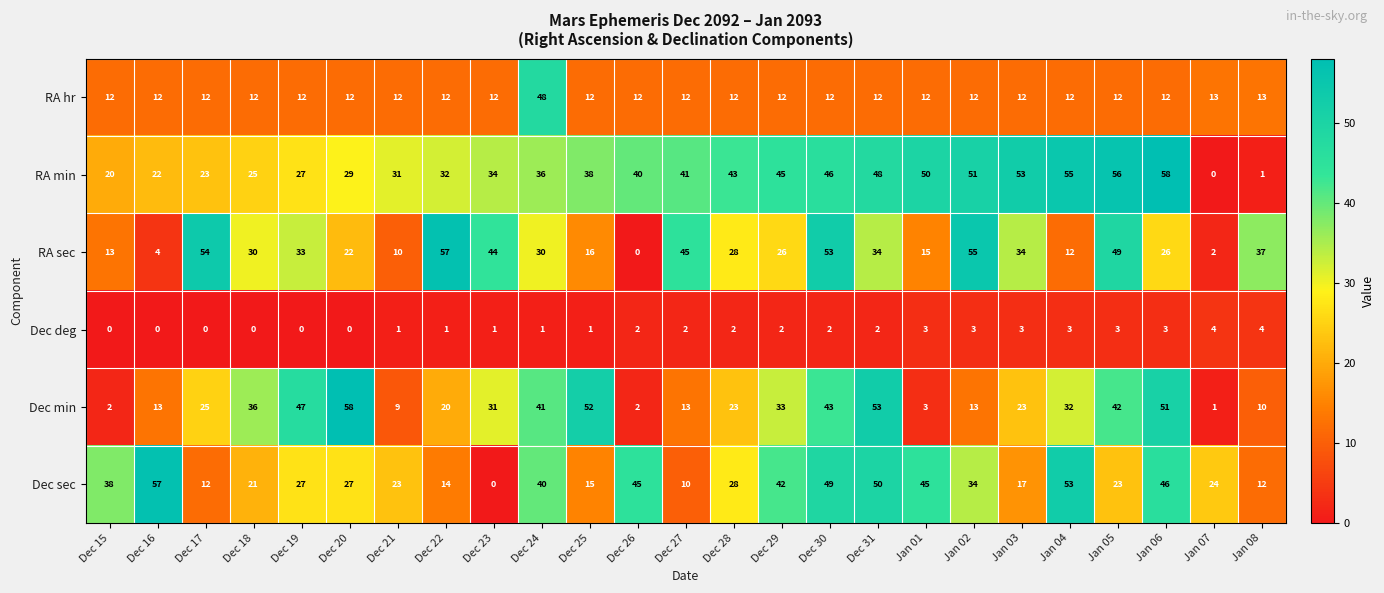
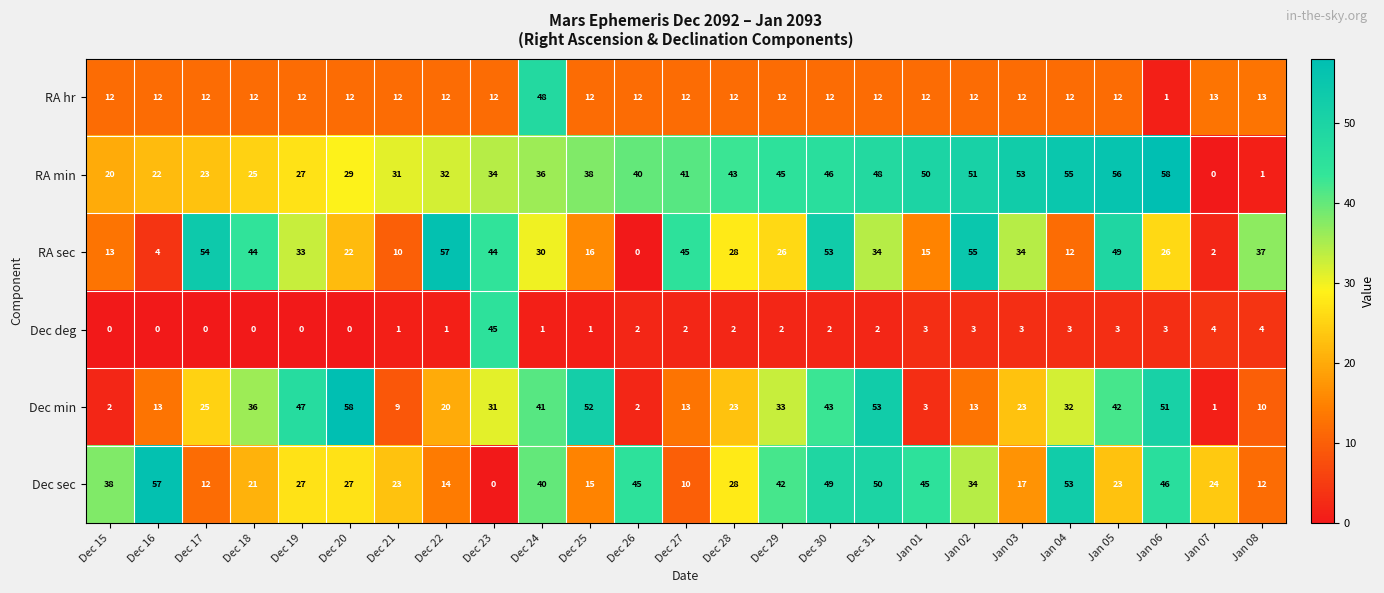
RA hr, Jan 06: 12 -> 1
RA sec, Dec 18: 30 -> 44
Dec deg, Dec 23: 1 -> 45
